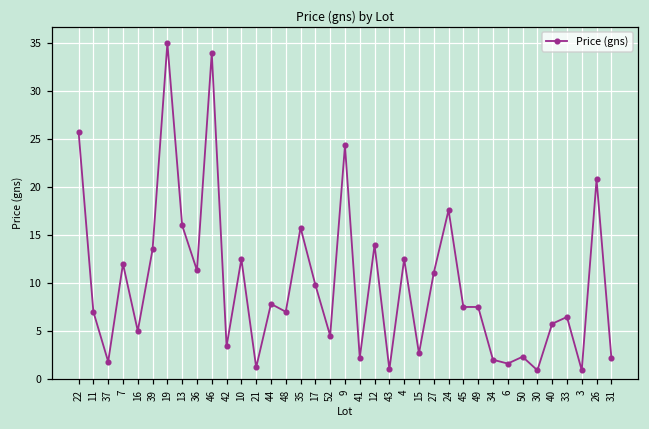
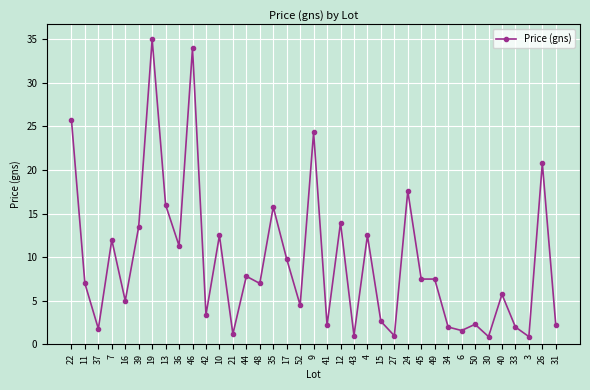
27: 11 -> 1
33: 6 -> 2
